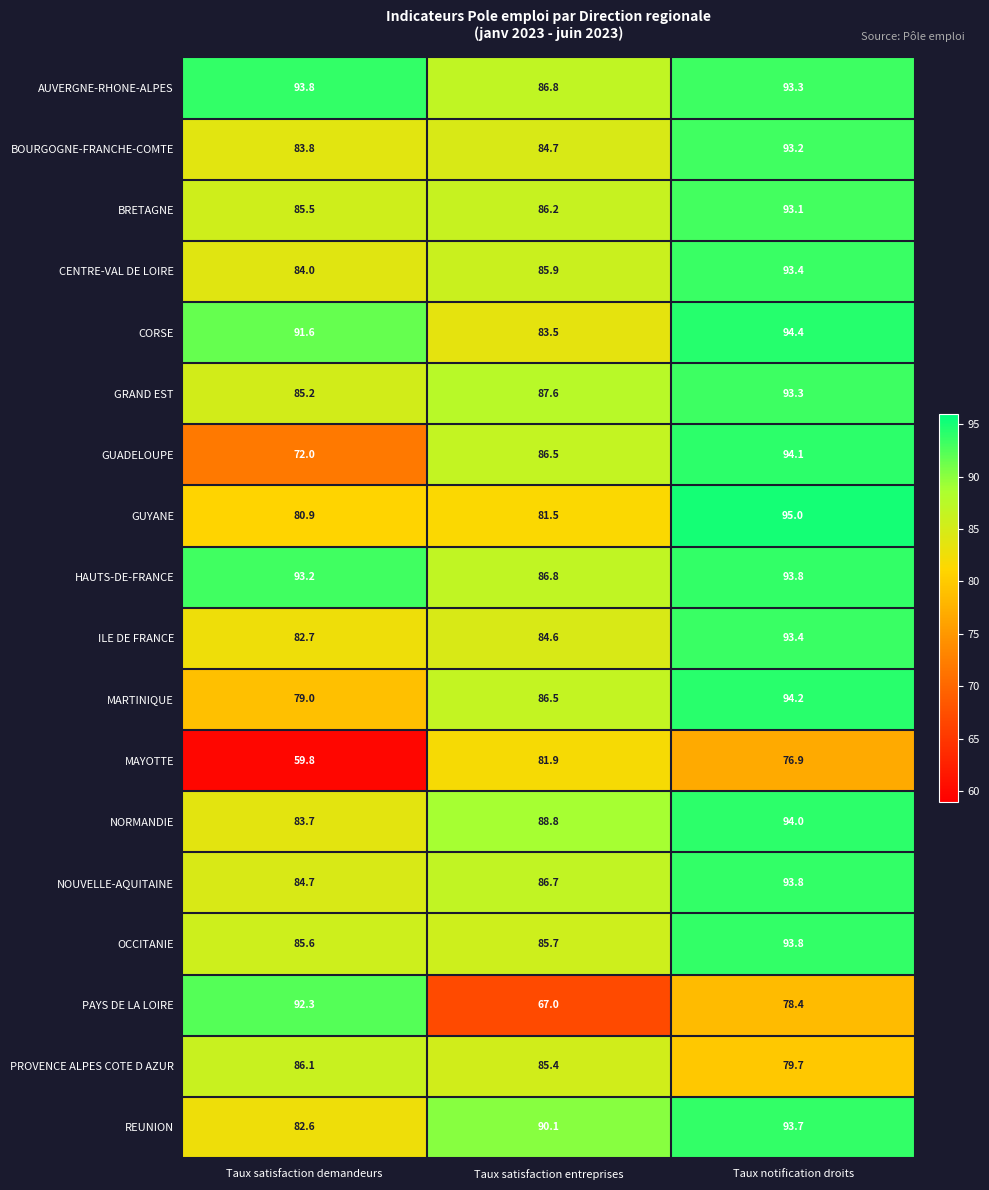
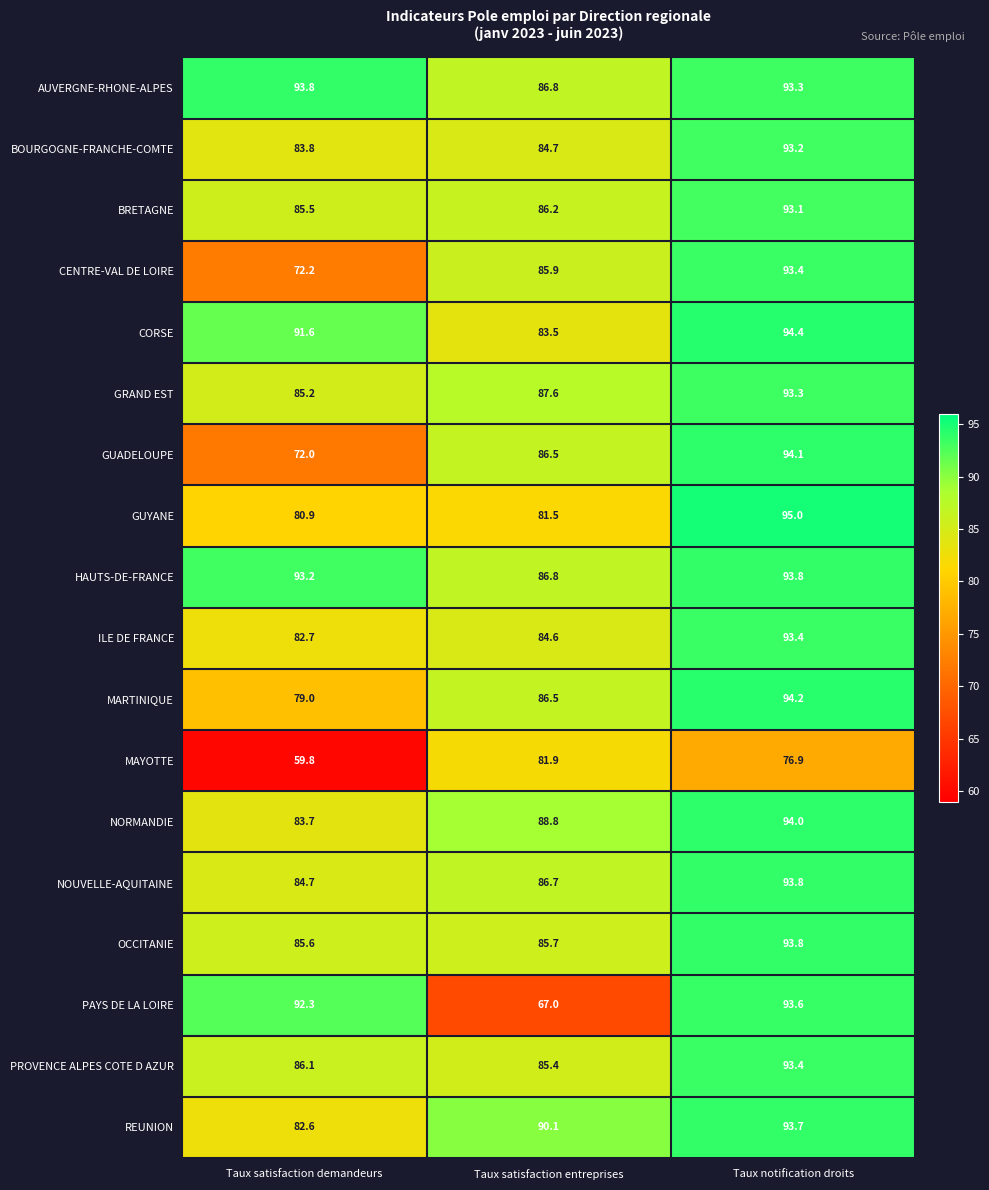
CENTRE-VAL DE LOIRE, Taux satisfaction demandeurs: 84.0 -> 72.2
PAYS DE LA LOIRE, Taux notification droits: 78.4 -> 93.6
PROVENCE ALPES COTE D AZUR, Taux notification droits: 79.7 -> 93.4
